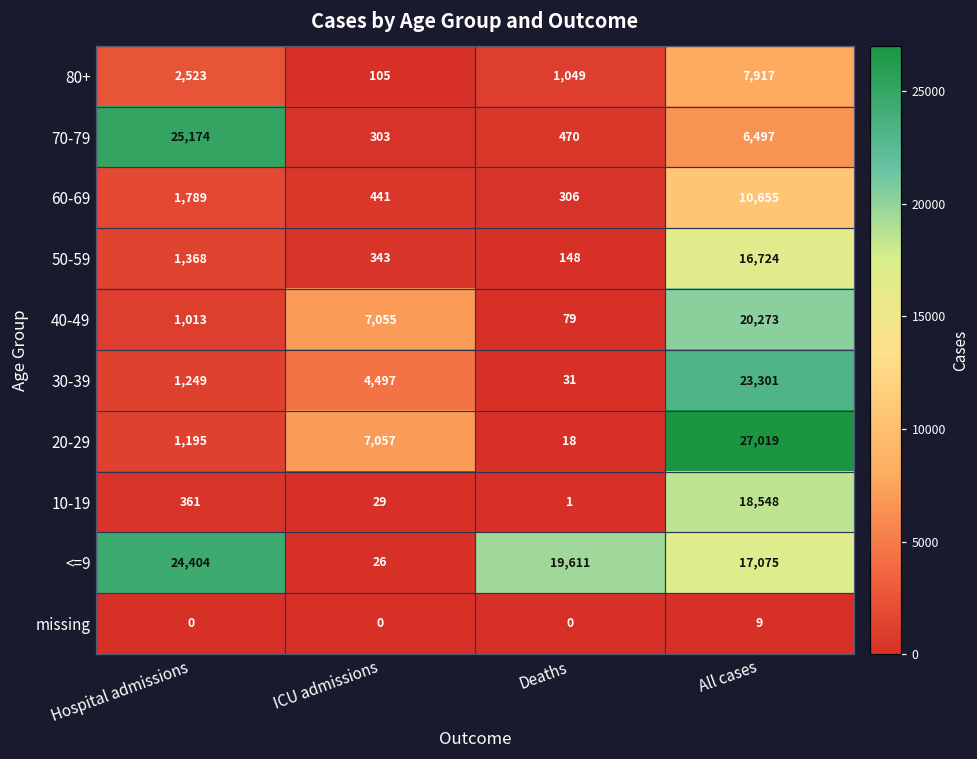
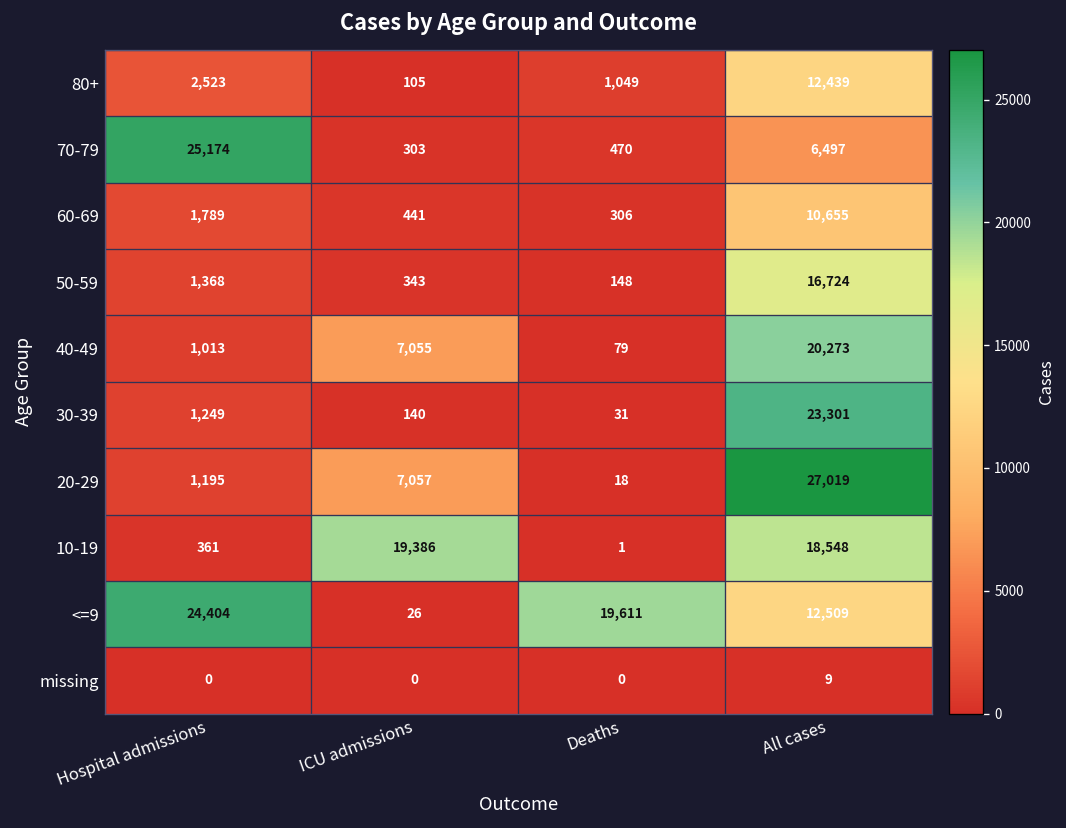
80+, All cases: 7,917 -> 12,439
30-39, ICU admissions: 4,497 -> 140
10-19, ICU admissions: 29 -> 19,386
<=9, All cases: 17,075 -> 12,509
